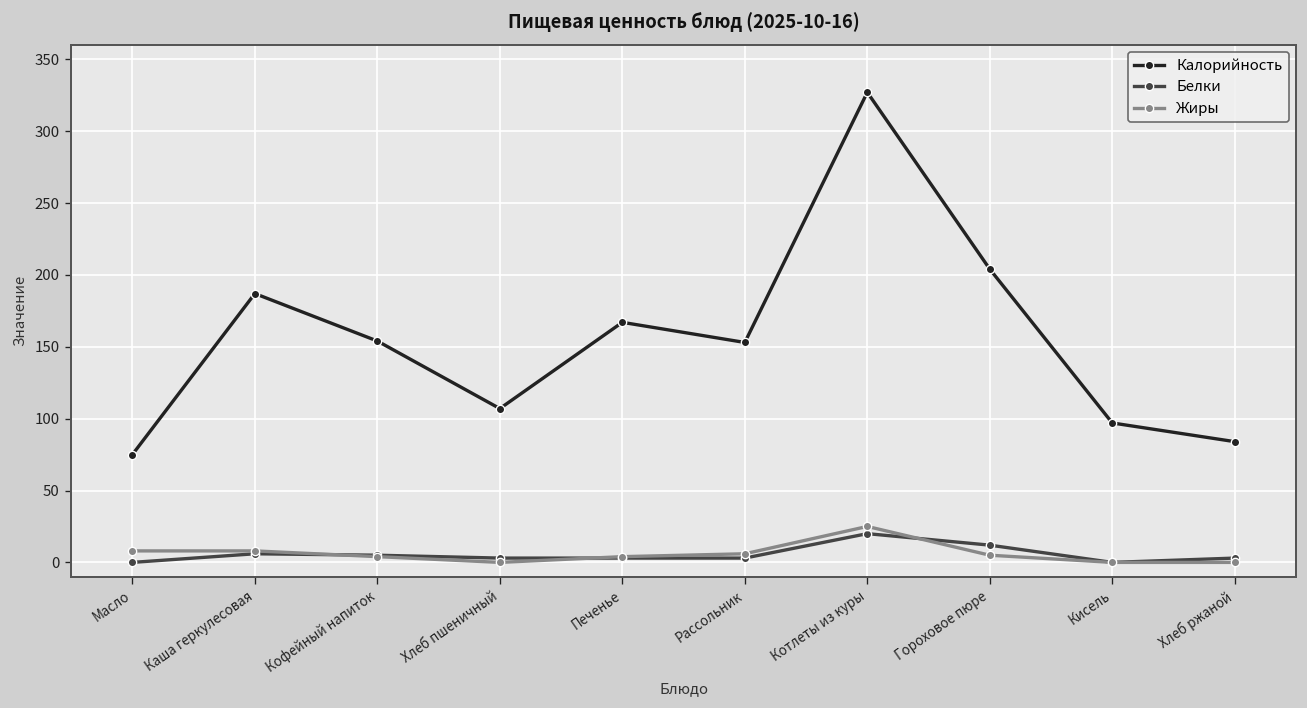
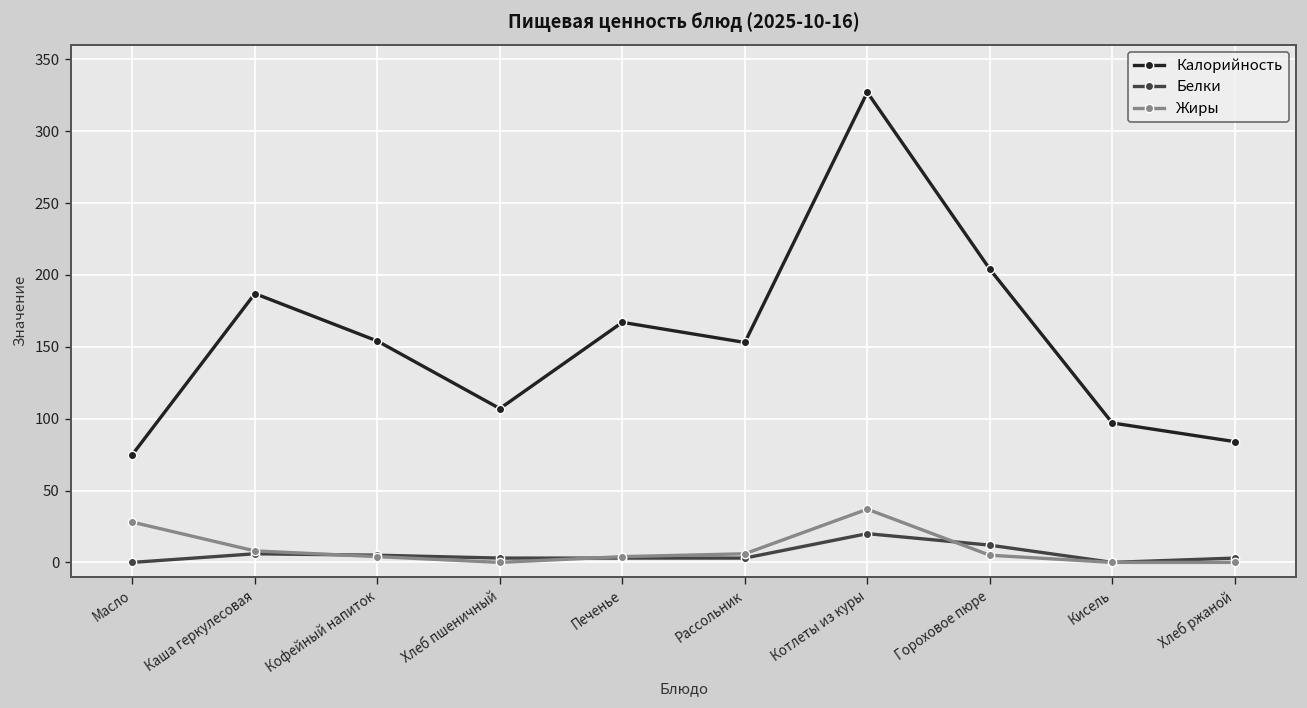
Жиры, Масло: 8 -> 28
Жиры, Котлеты из куры: 25 -> 37
